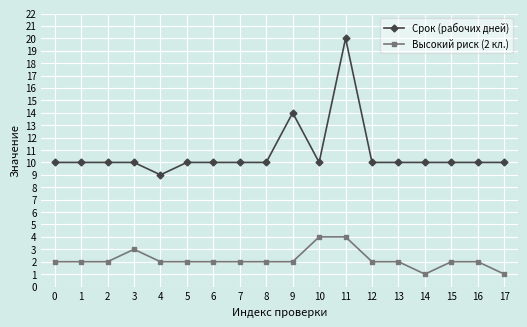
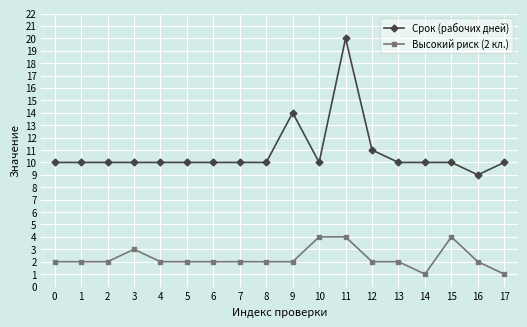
Срок (рабочих дней), 4: 9 -> 10
Срок (рабочих дней), 12: 10 -> 11
Высокий риск (2 кл.), 15: 2 -> 4
Срок (рабочих дней), 16: 10 -> 9
